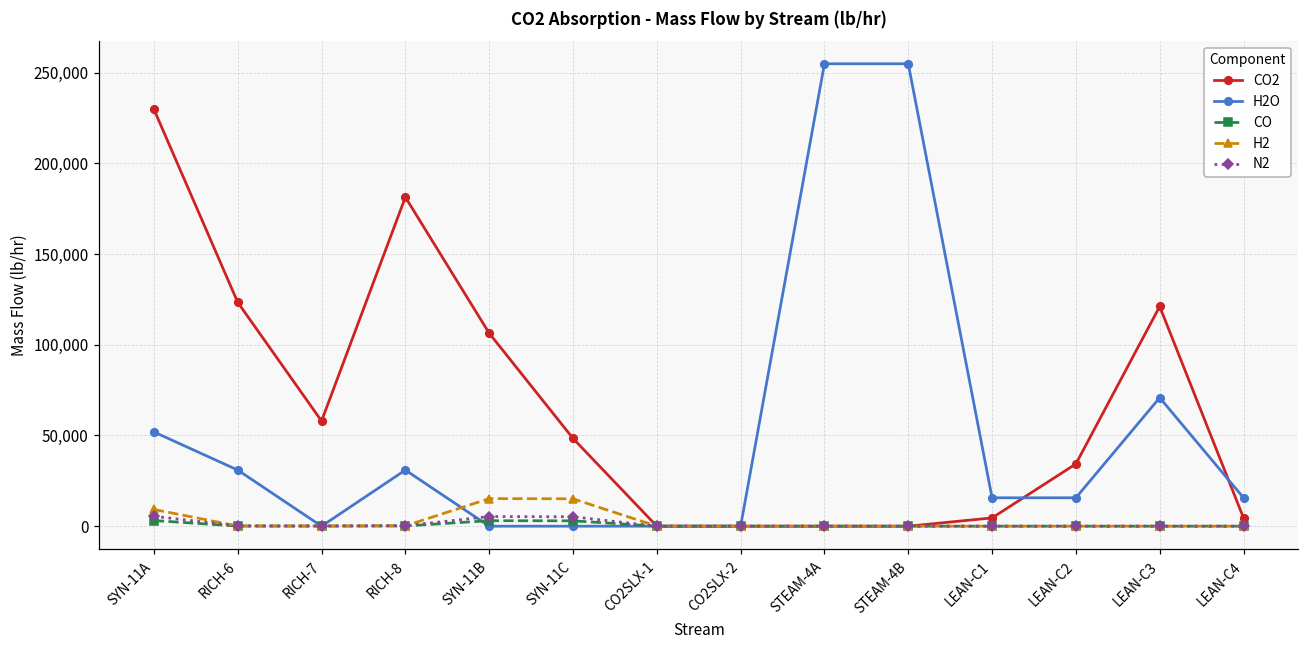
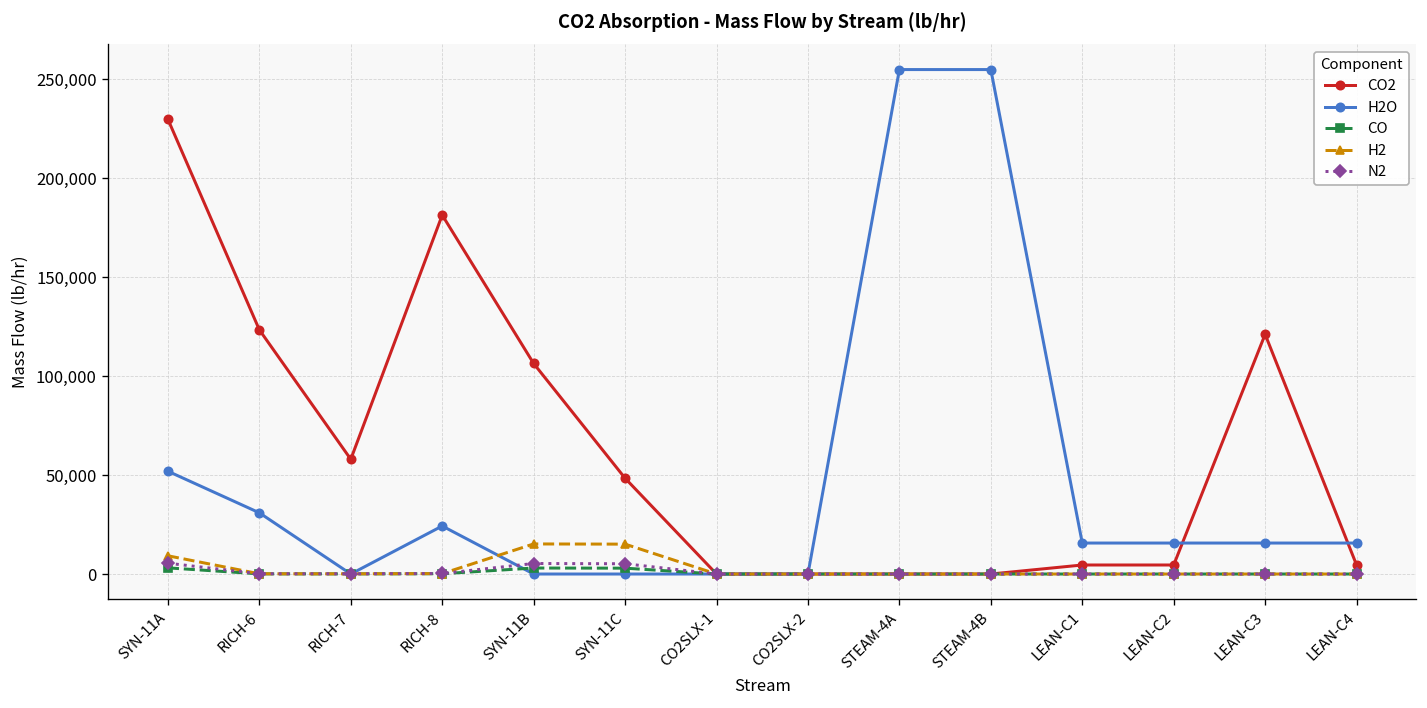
H2O, RICH-8: 31,000 -> 24,000
CO2, LEAN-C2: 34,000 -> 5,000
H2O, LEAN-C3: 71,000 -> 16,000
